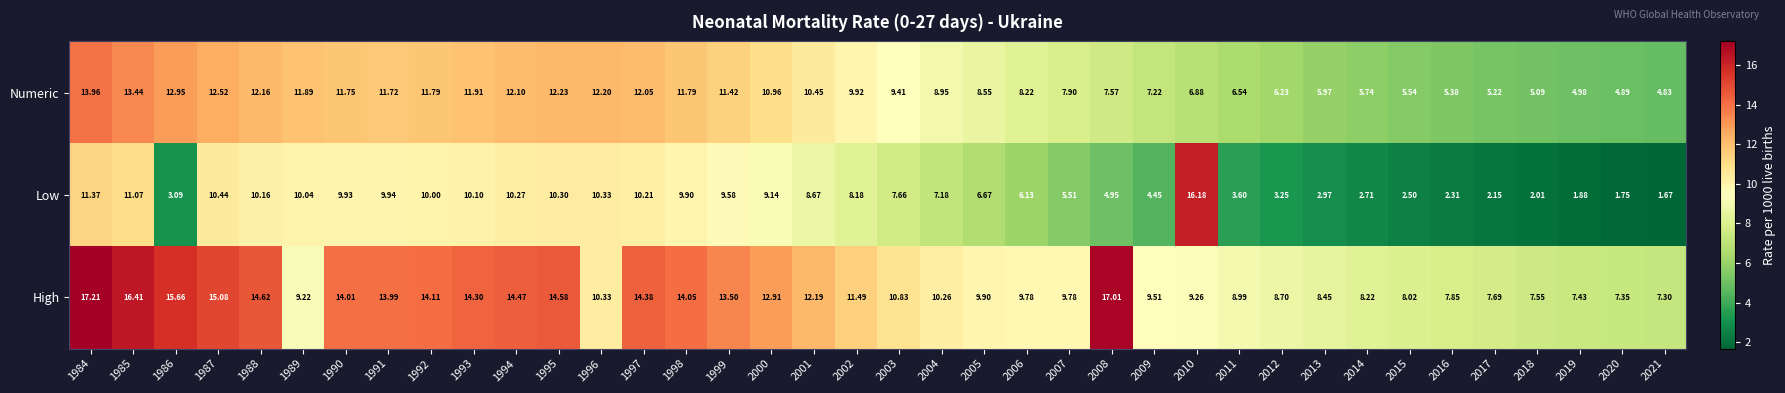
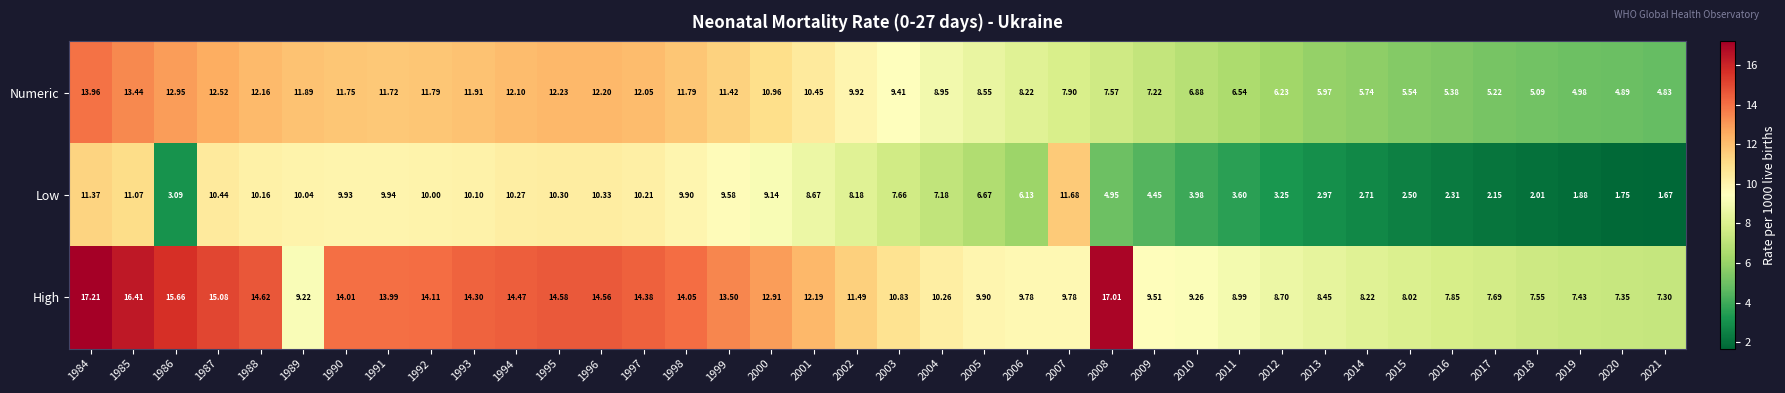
Low, 2007: 5.51 -> 11.68
Low, 2010: 16.18 -> 3.98
High, 1996: 10.33 -> 14.56
